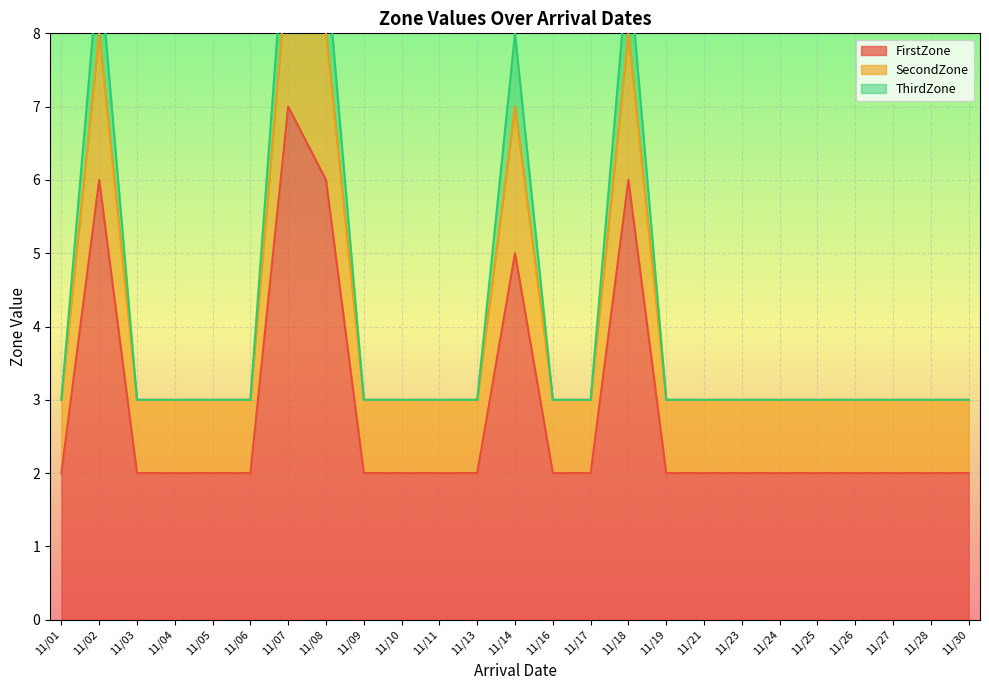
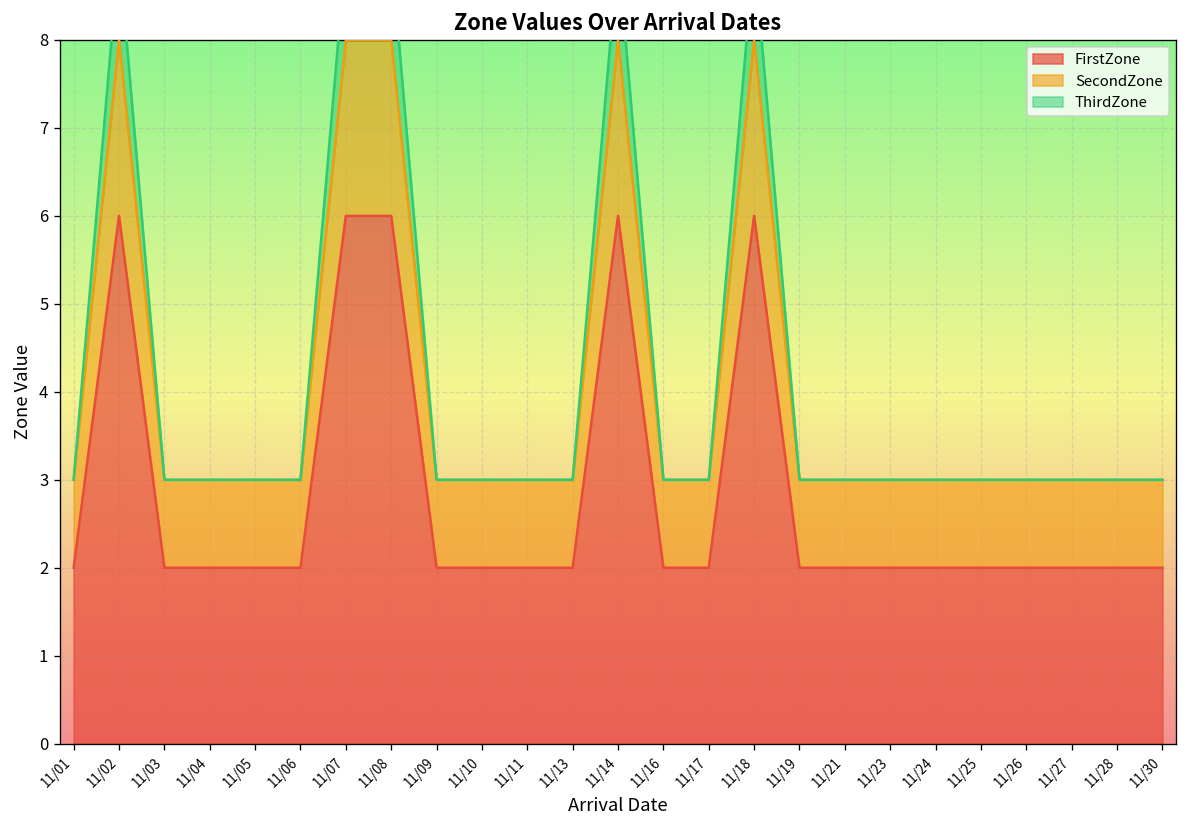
FirstZone, 11/07: 7 -> 6
FirstZone, 11/14: 5 -> 6
